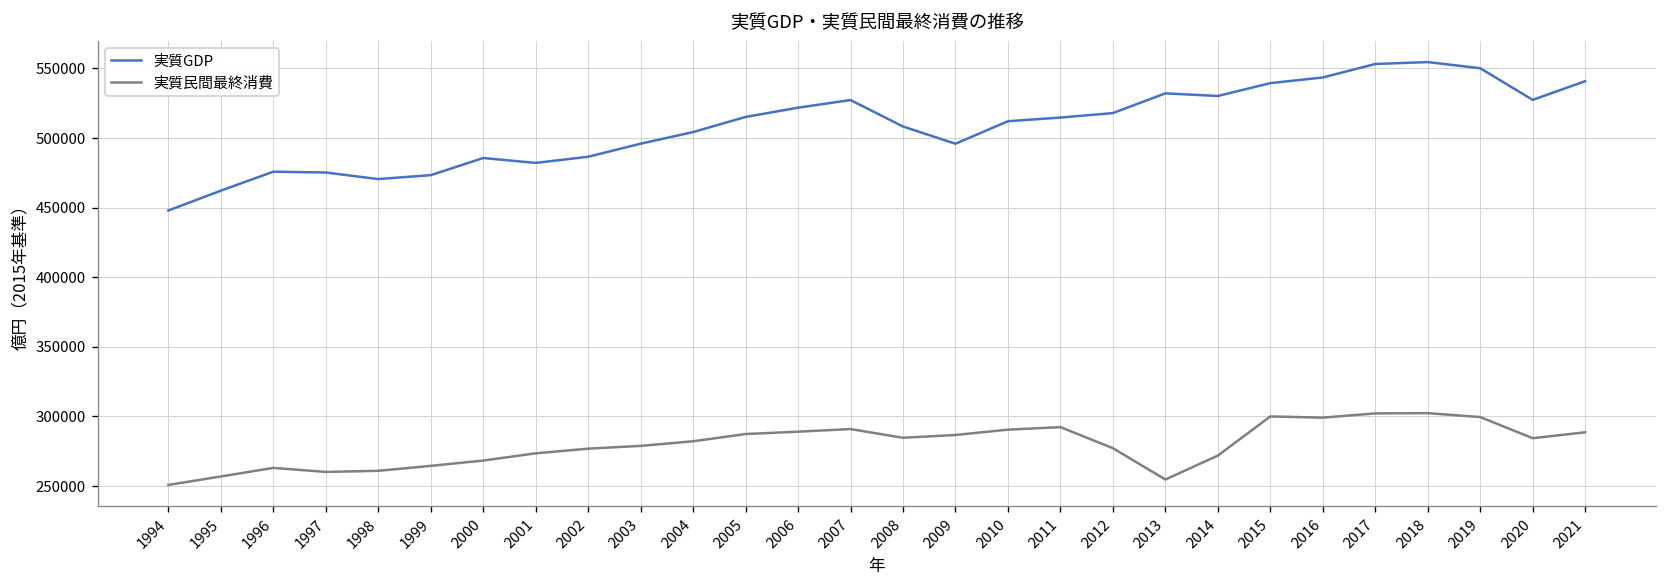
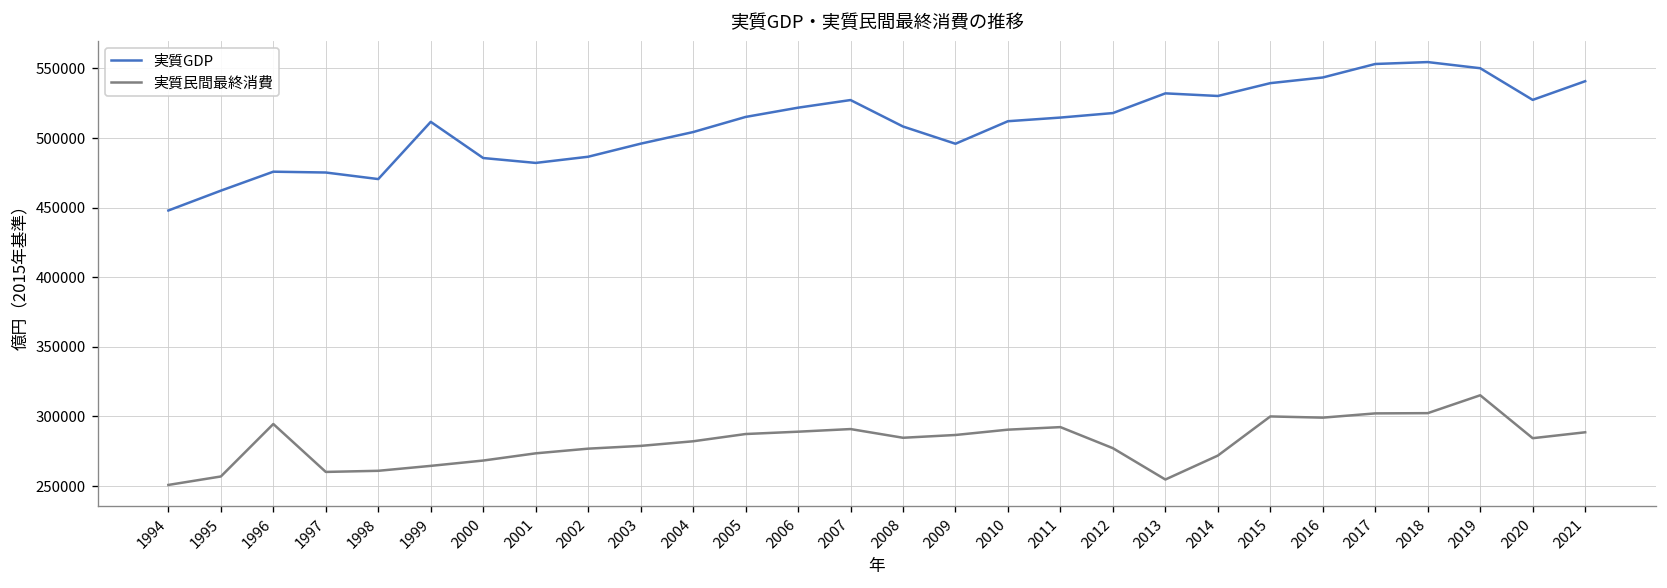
実質民間最終消費, 1996: 263000 -> 295000
実質GDP, 1999: 473000 -> 512000
実質民間最終消費, 2019: 300000 -> 315000
